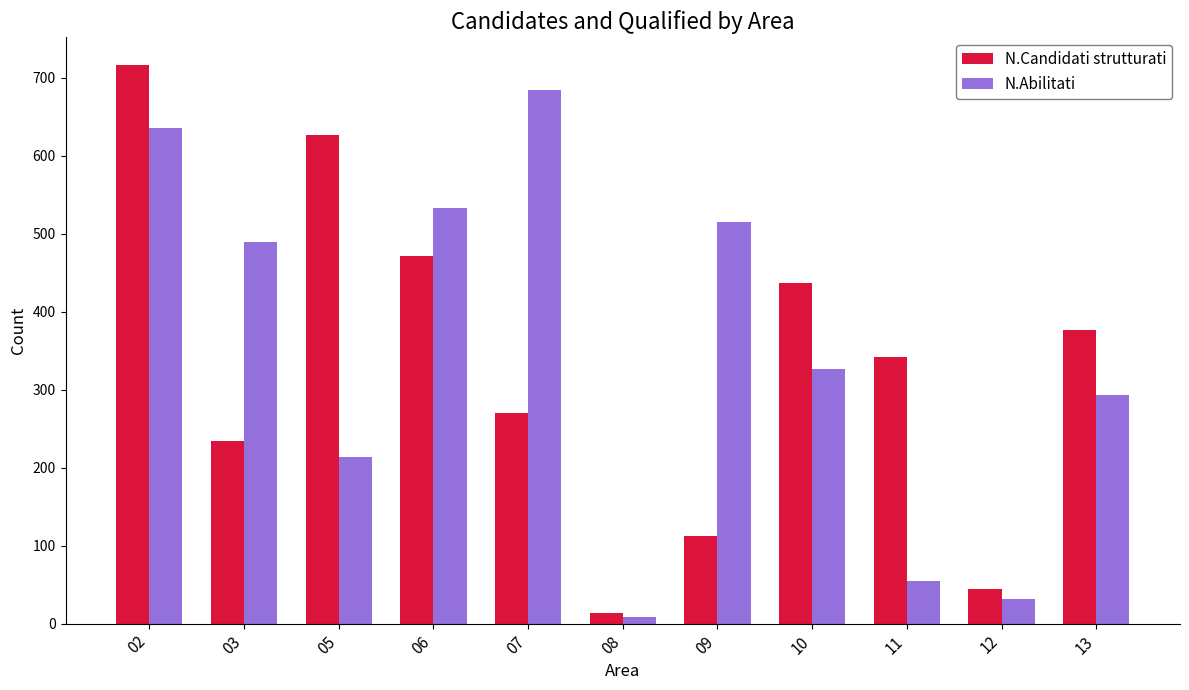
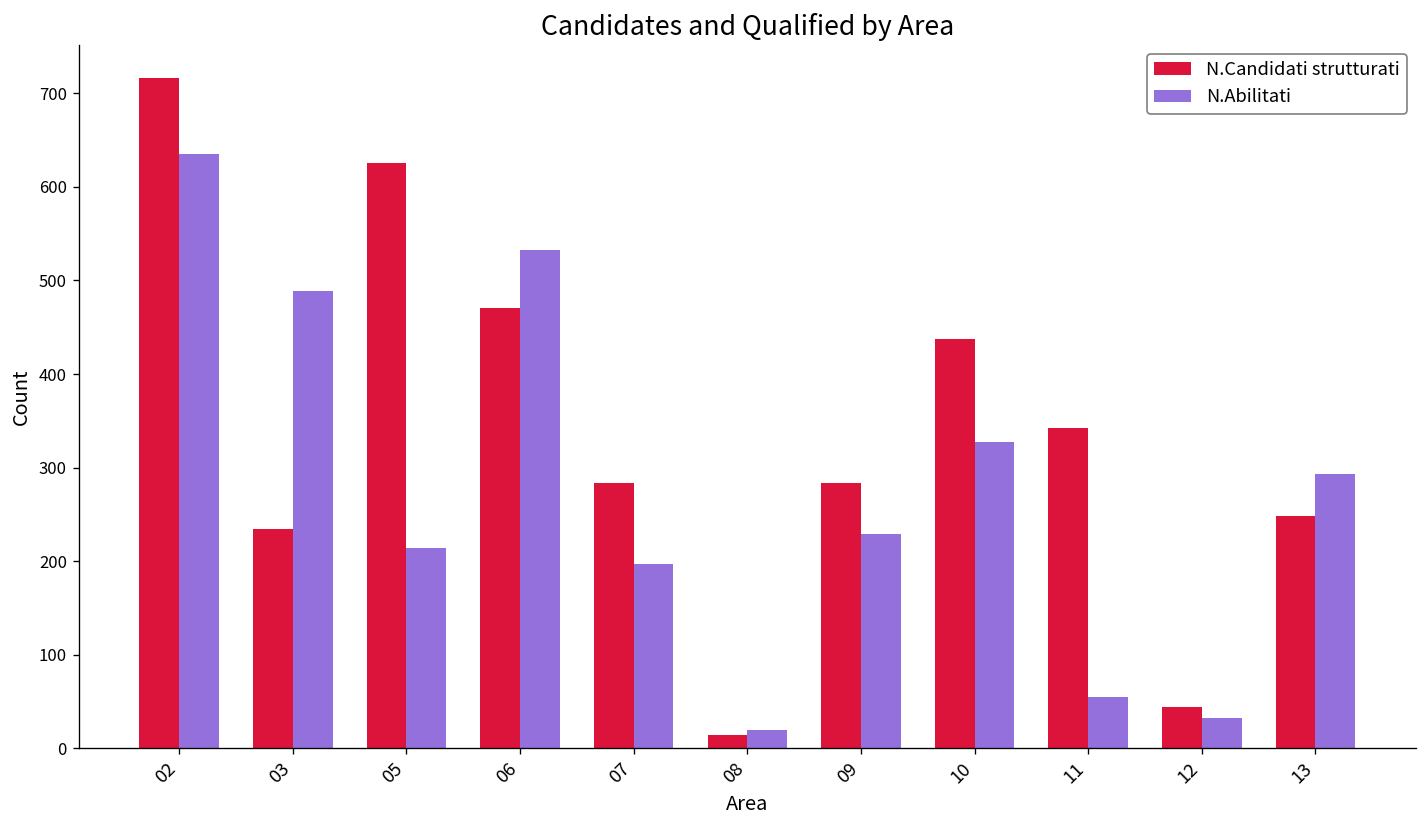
N.Candidati strutturati, 07: 270 -> 280
N.Abilitati, 07: 680 -> 200
N.Abilitati, 08: 10 -> 20
N.Candidati strutturati, 09: 110 -> 280
N.Abilitati, 09: 520 -> 230
N.Candidati strutturati, 13: 380 -> 250
